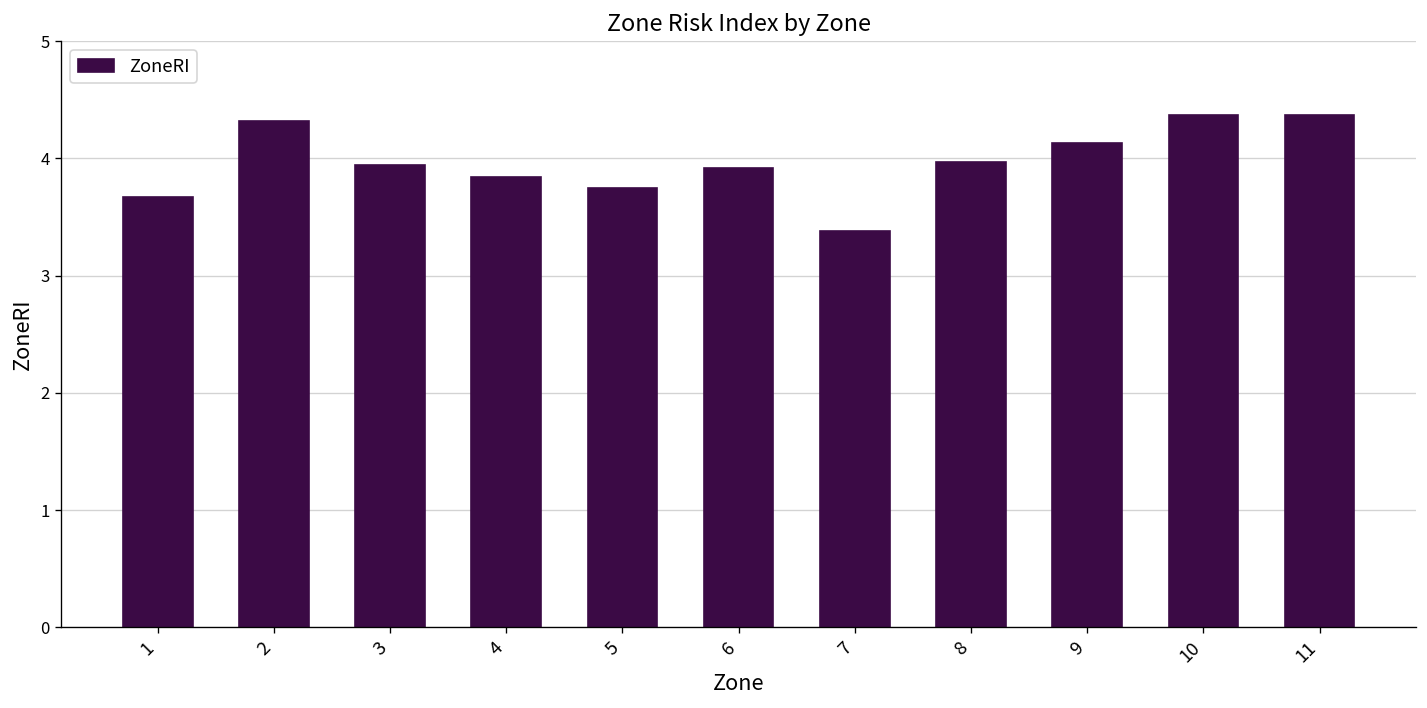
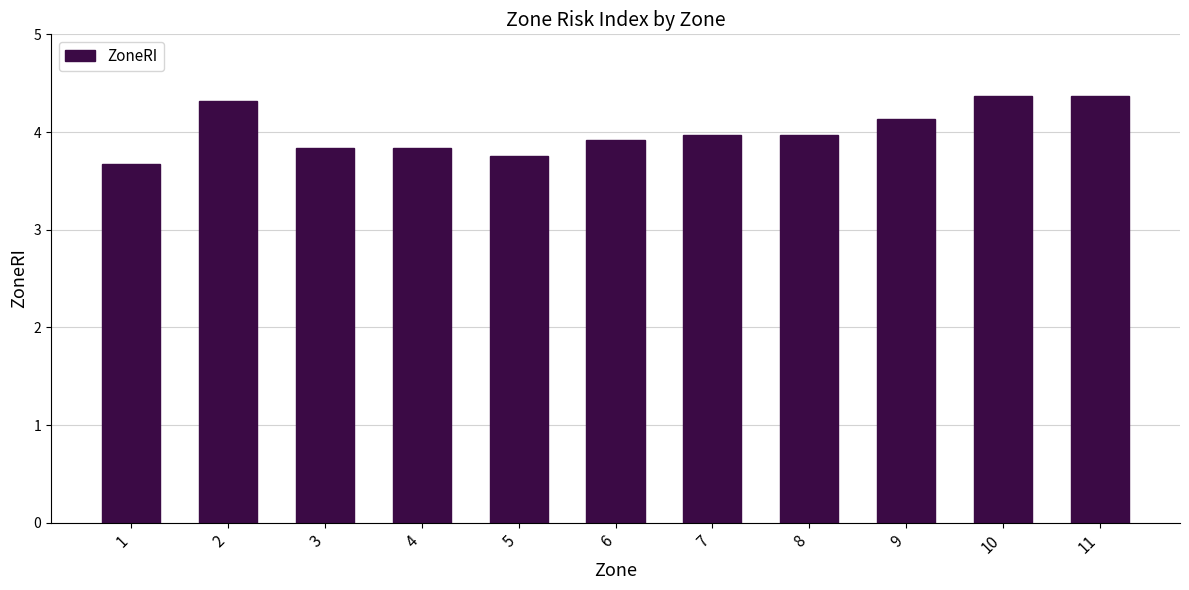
3: 3.9 -> 3.8
7: 3.4 -> 4.0
